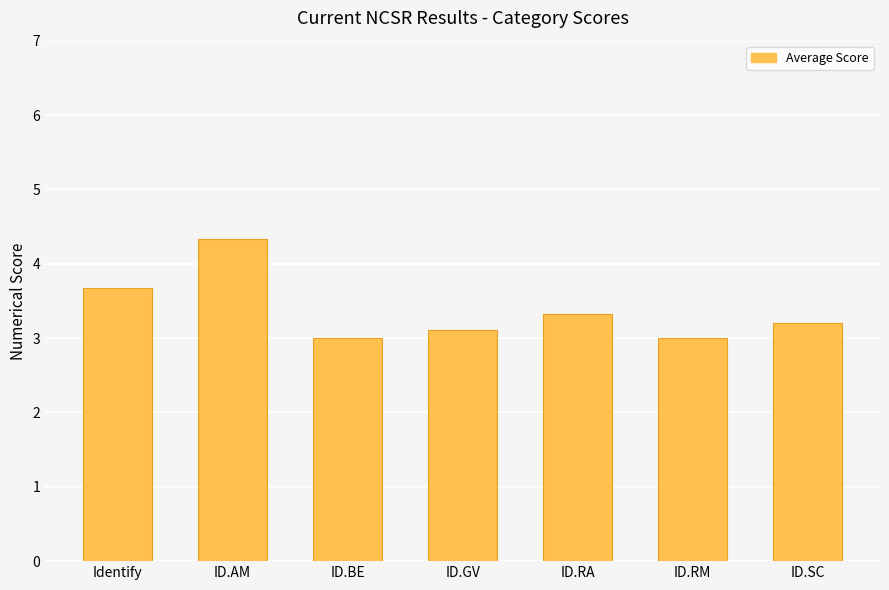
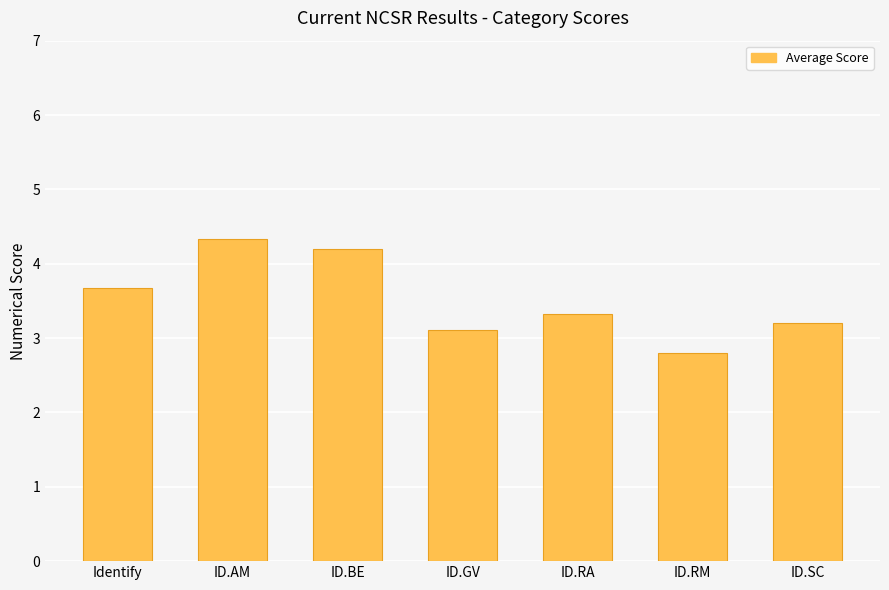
ID.BE: 3.0 -> 4.2
ID.RM: 3.0 -> 2.8
